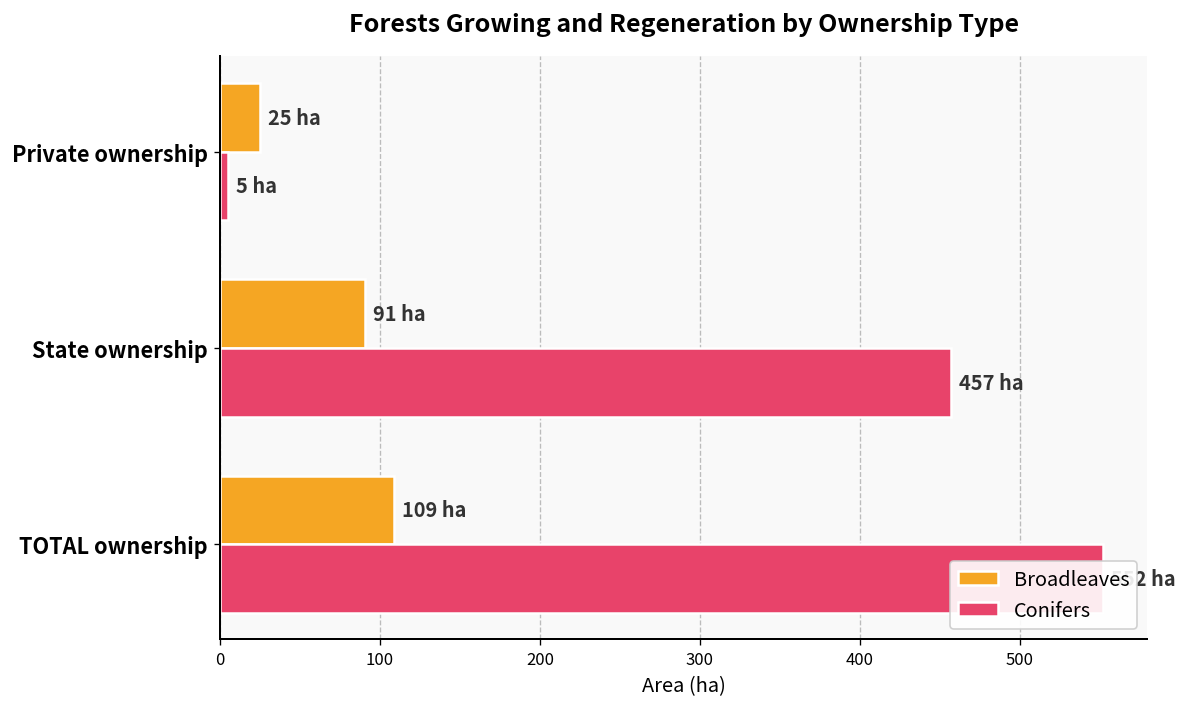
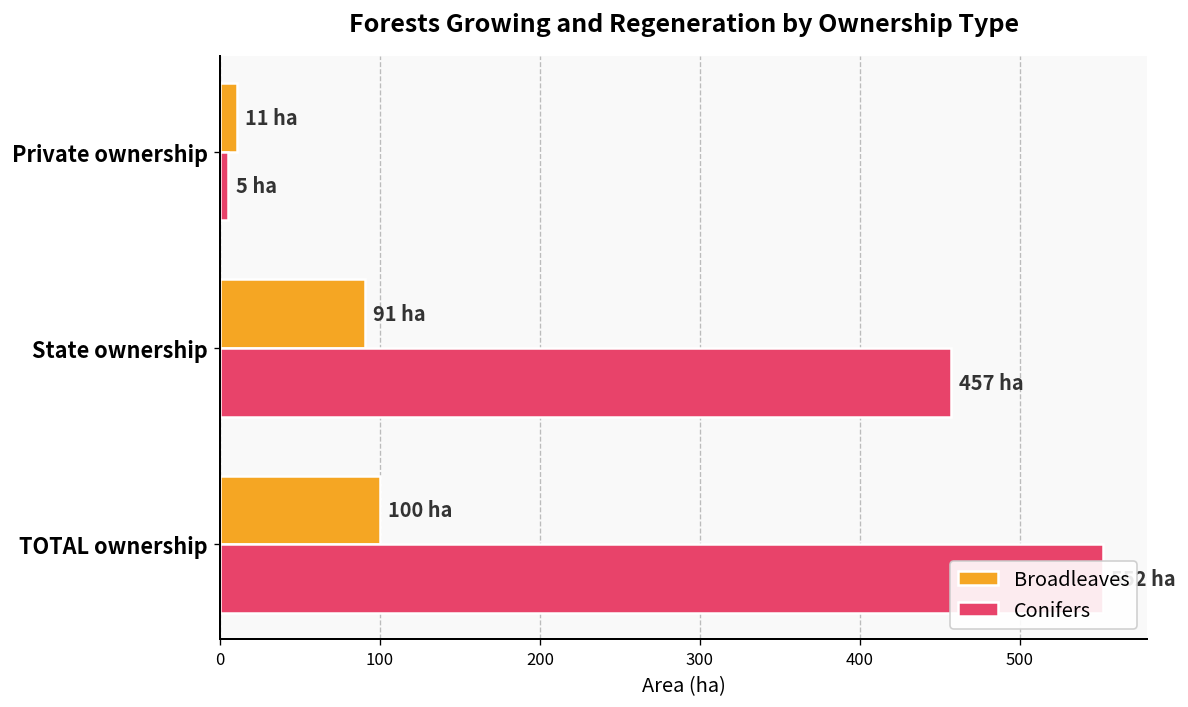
Broadleaves, Private ownership: 25 -> 11
Broadleaves, TOTAL ownership: 109 -> 100
